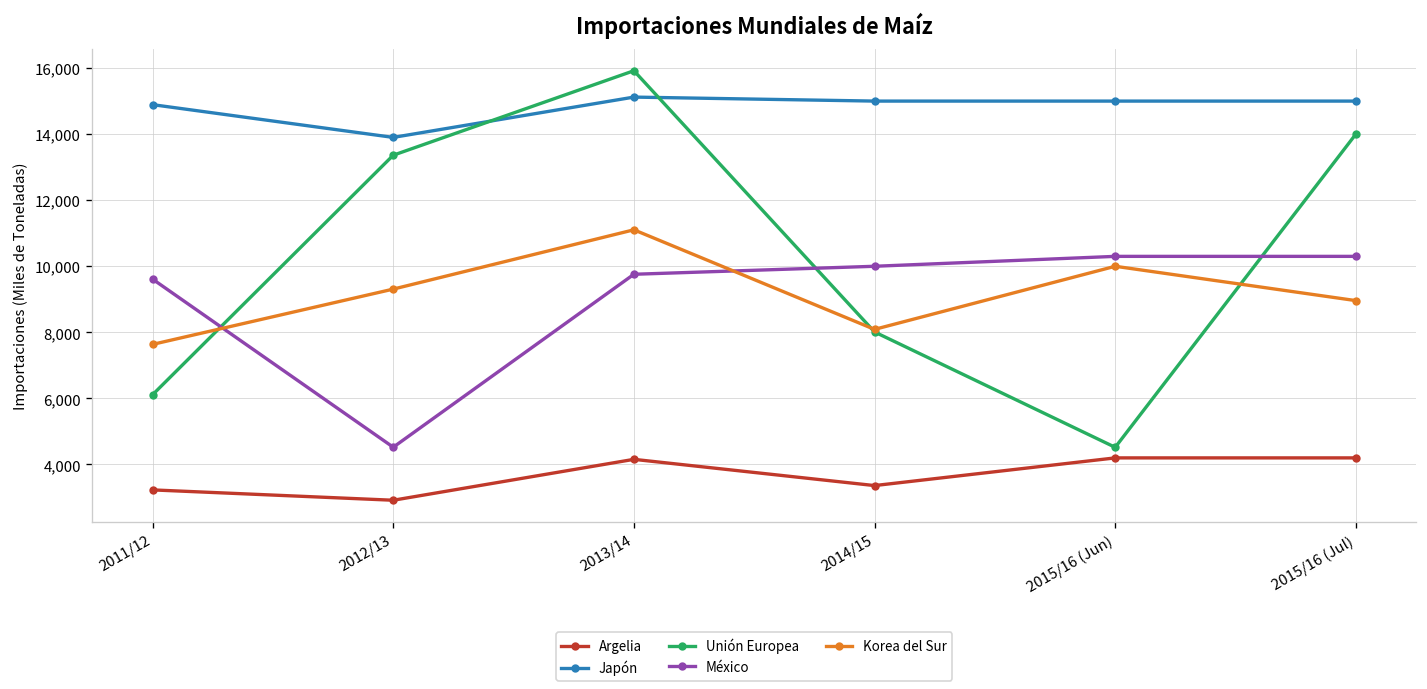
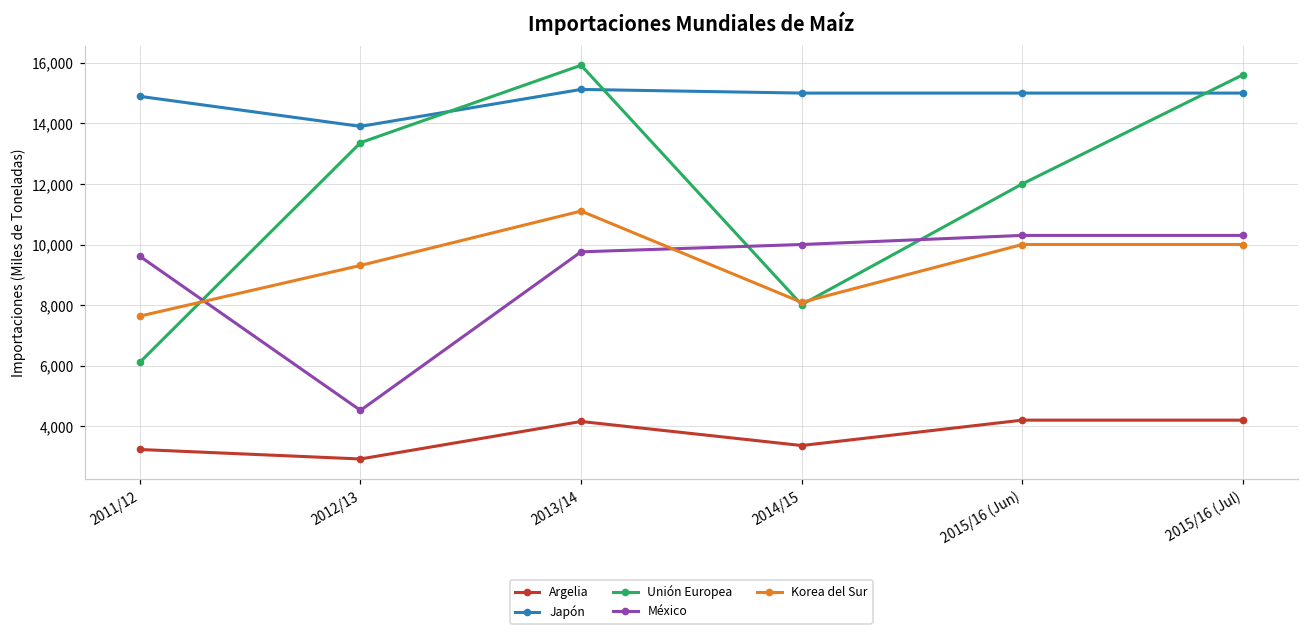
Unión Europea, 2015/16 (Jun): 4,500 -> 12,000
Unión Europea, 2015/16 (Jul): 14,000 -> 15,600
Korea del Sur, 2015/16 (Jul): 9,000 -> 10,000
